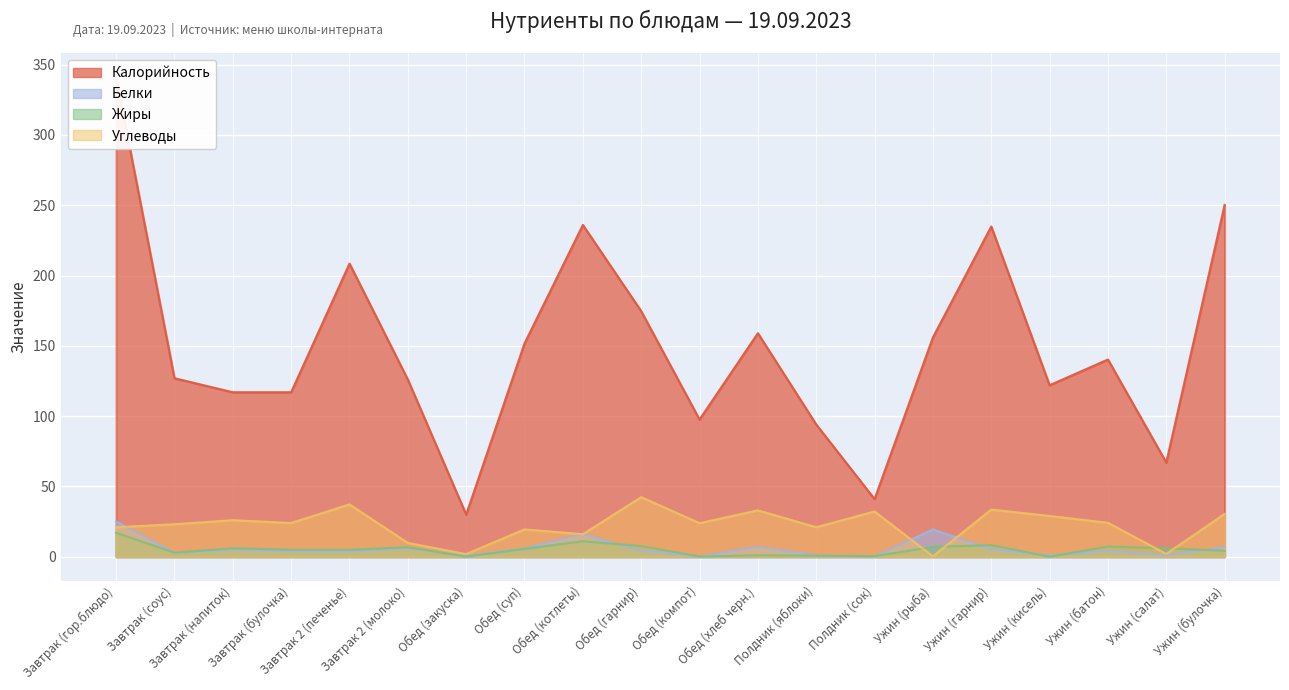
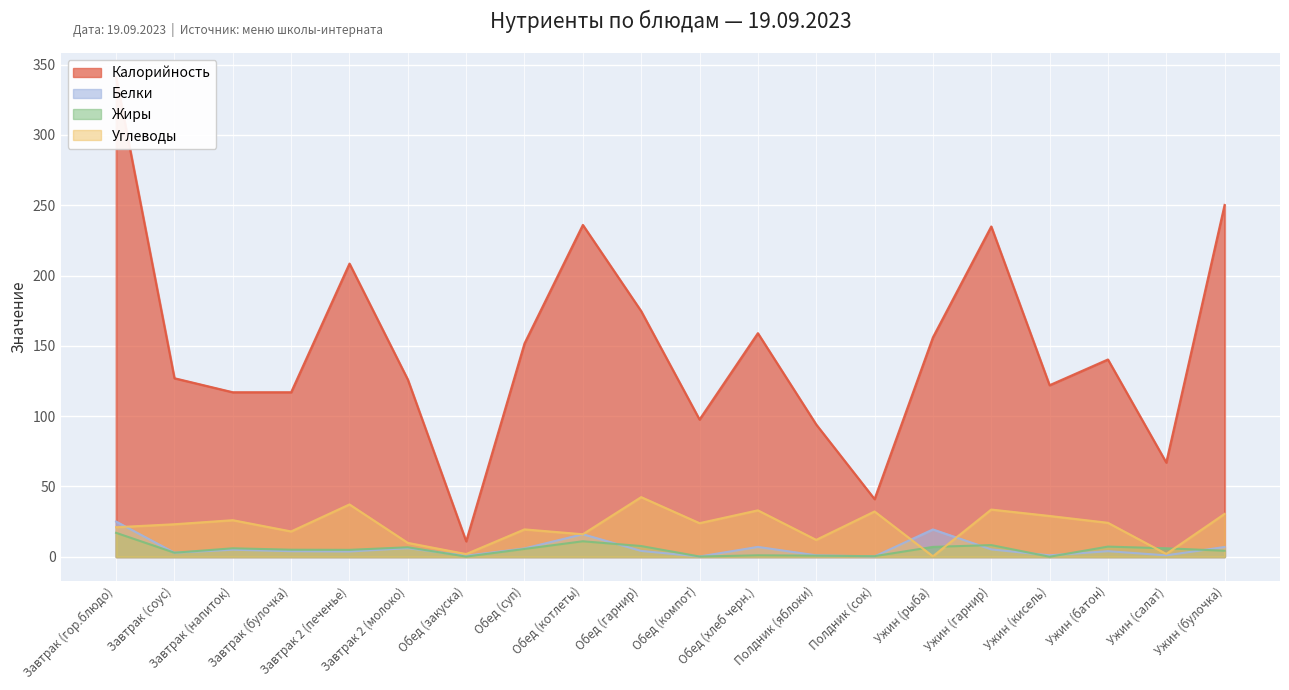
Углеводы, Завтрак (булочка): 24 -> 18
Калорийность, Обед (закуска): 30 -> 11
Углеводы, Полдник (яблоки): 21 -> 12
